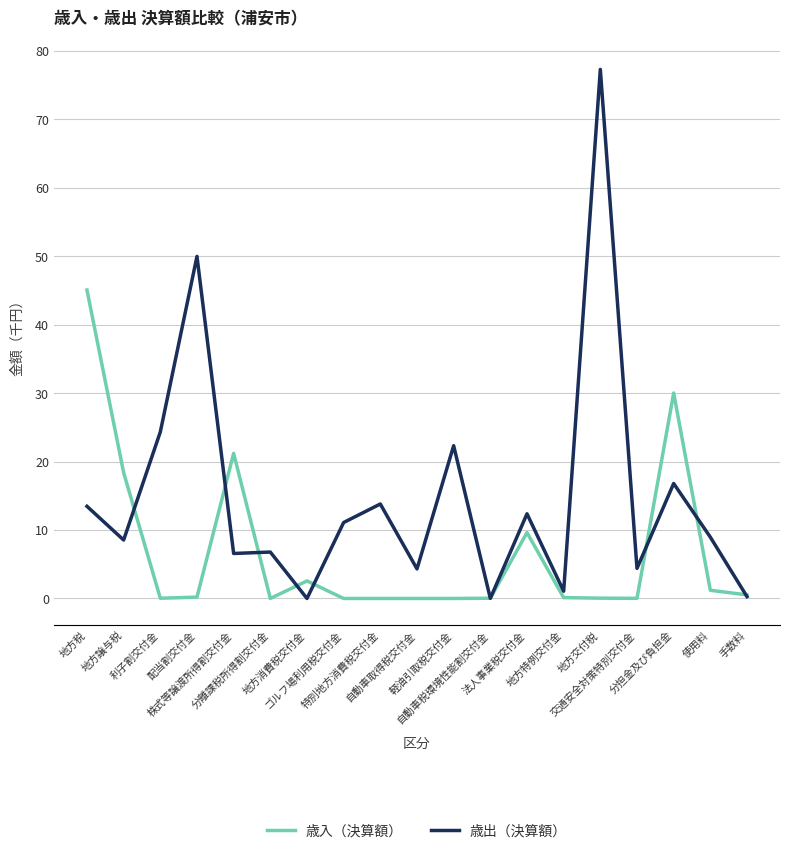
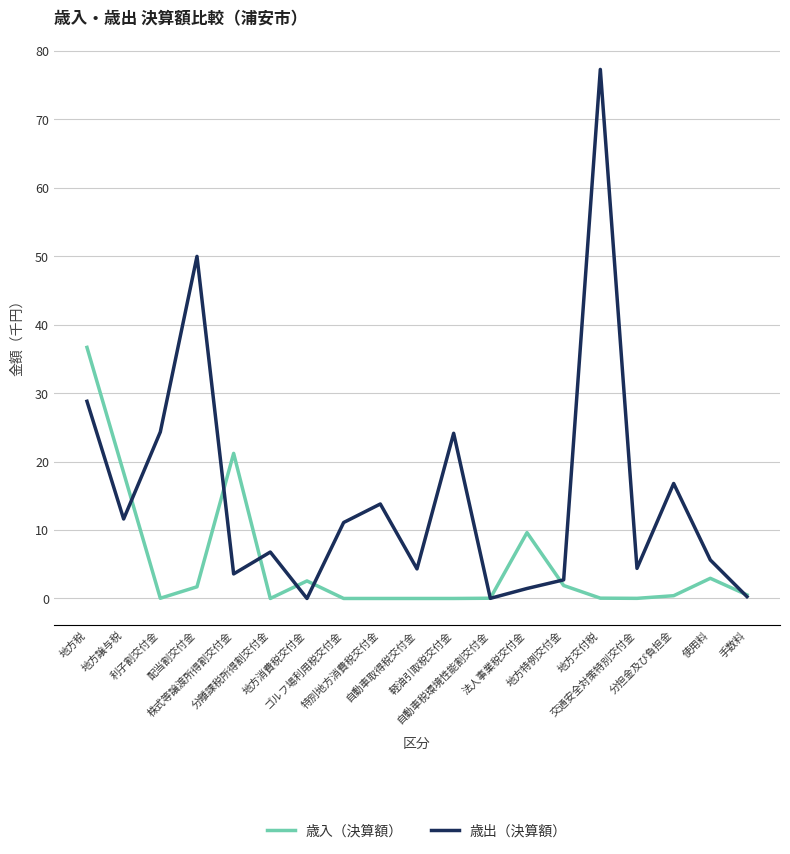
歳入（決算額）, 地方税: 45 -> 37
歳出（決算額）, 地方税: 13 -> 29
歳出（決算額）, 地方譲与税: 9 -> 12
歳入（決算額）, 配当割交付金: 0 -> 2
歳出（決算額）, 株式等譲渡所得割交付金: 7 -> 4
歳出（決算額）, 軽油引取税交付金: 22 -> 24
歳出（決算額）, 法人事業税交付金: 12 -> 1
歳入（決算額）, 地方特例交付金: 0 -> 2
歳出（決算額）, 地方特例交付金: 1 -> 3
歳入（決算額）, 分担金及び負担金: 30 -> 0
歳入（決算額）, 使用料: 1 -> 3
歳出（決算額）, 使用料: 9 -> 6
